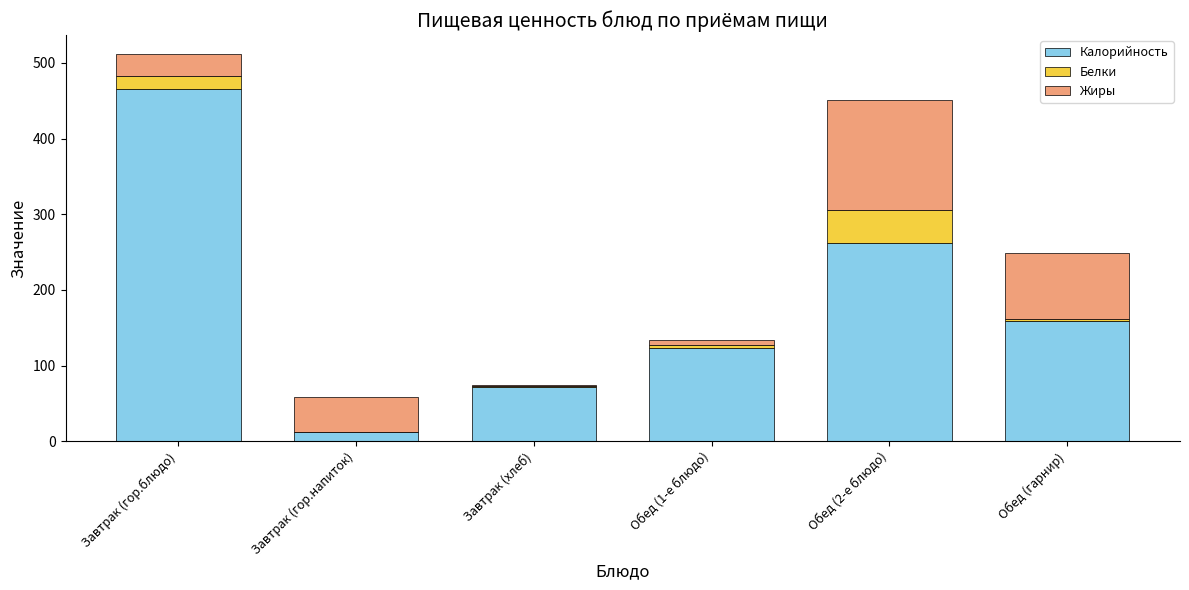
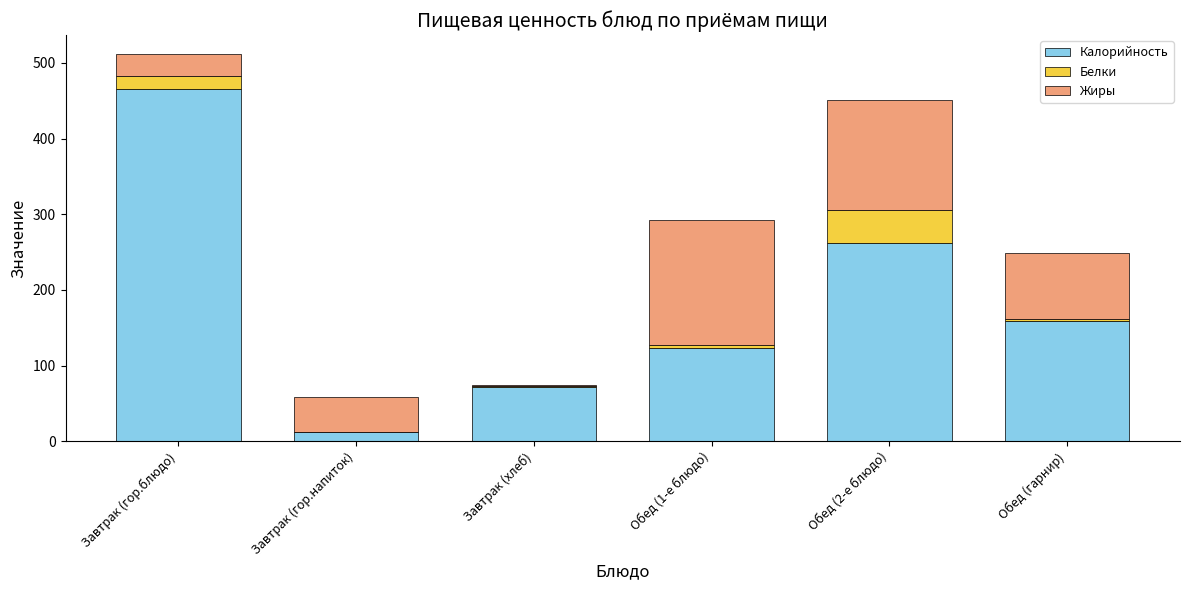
Жиры, Обед (1-е блюдо): 10 -> 170
